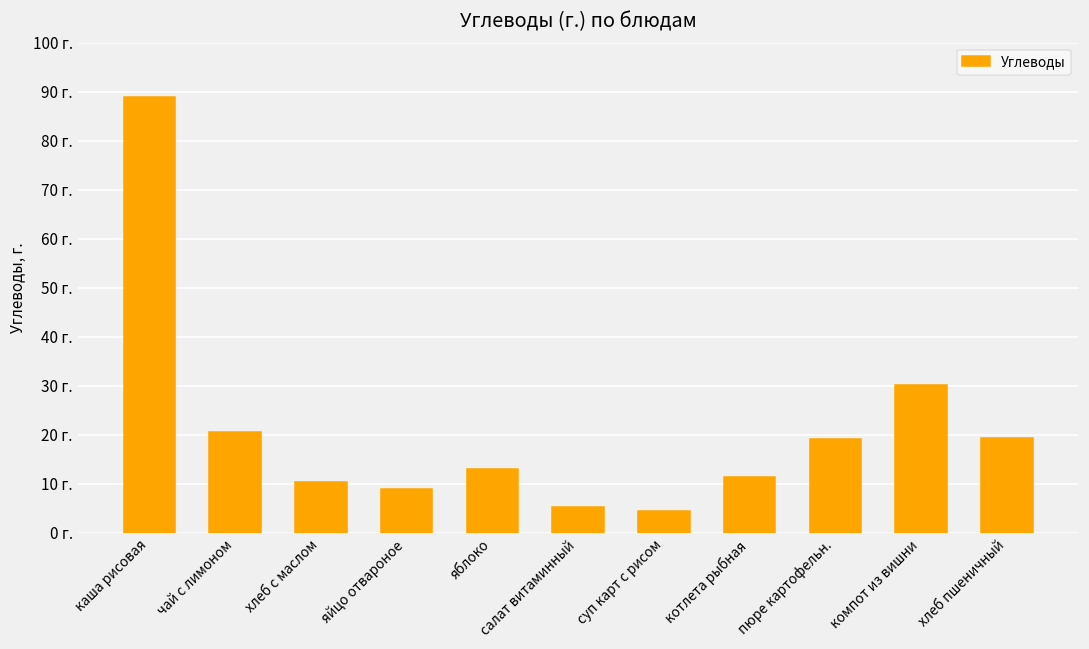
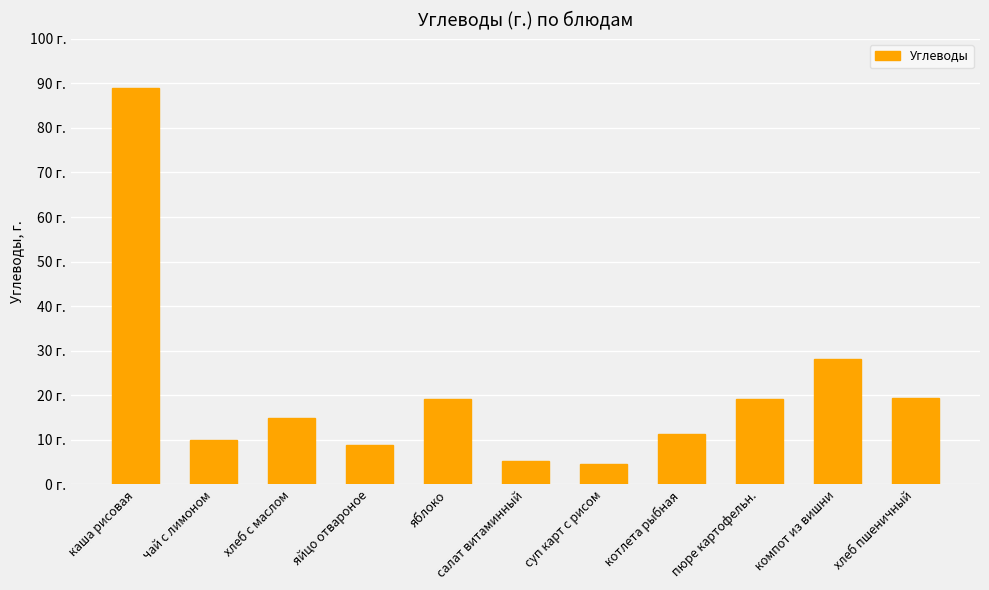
чай с лимоном: 21 г. -> 10 г.
хлеб с маслом: 10 г. -> 15 г.
яблоко: 13 г. -> 19 г.
компот из вишни: 30 г. -> 28 г.
